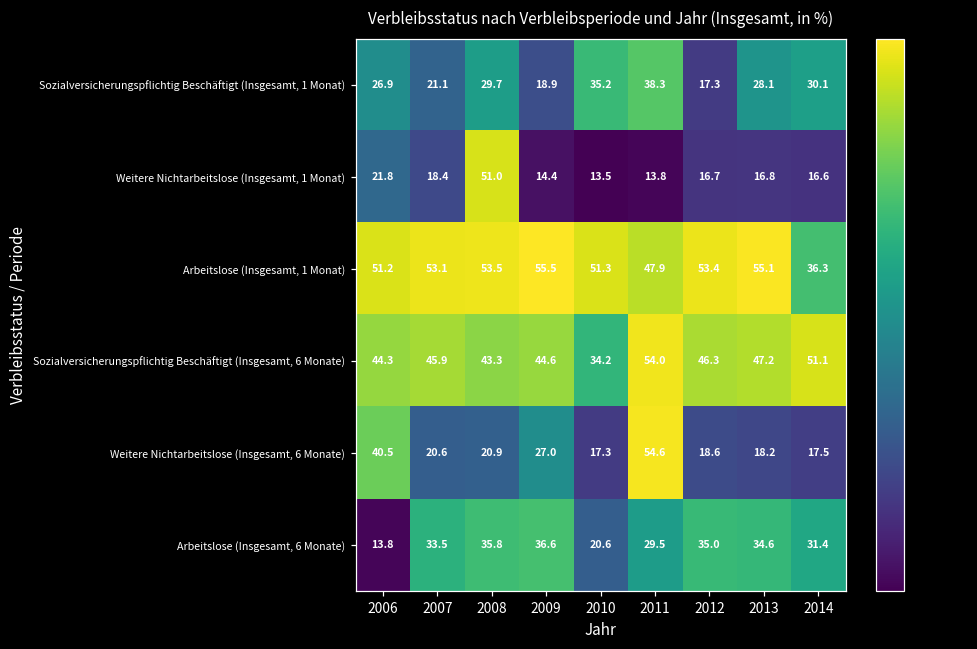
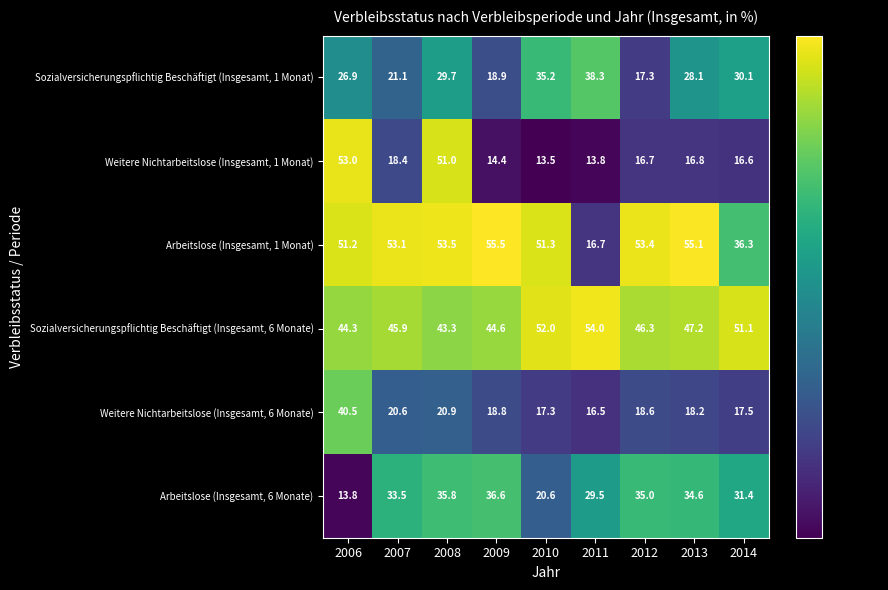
Weitere Nichtarbeitslose (Insgesamt, 1 Monat), 2006: 21.8 -> 53.0
Arbeitslose (Insgesamt, 1 Monat), 2011: 47.9 -> 16.7
Sozialversicherungspflichtig Beschäftigt (Insgesamt, 6 Monate), 2010: 34.2 -> 52.0
Weitere Nichtarbeitslose (Insgesamt, 6 Monate), 2009: 27.0 -> 18.8
Weitere Nichtarbeitslose (Insgesamt, 6 Monate), 2011: 54.6 -> 16.5
